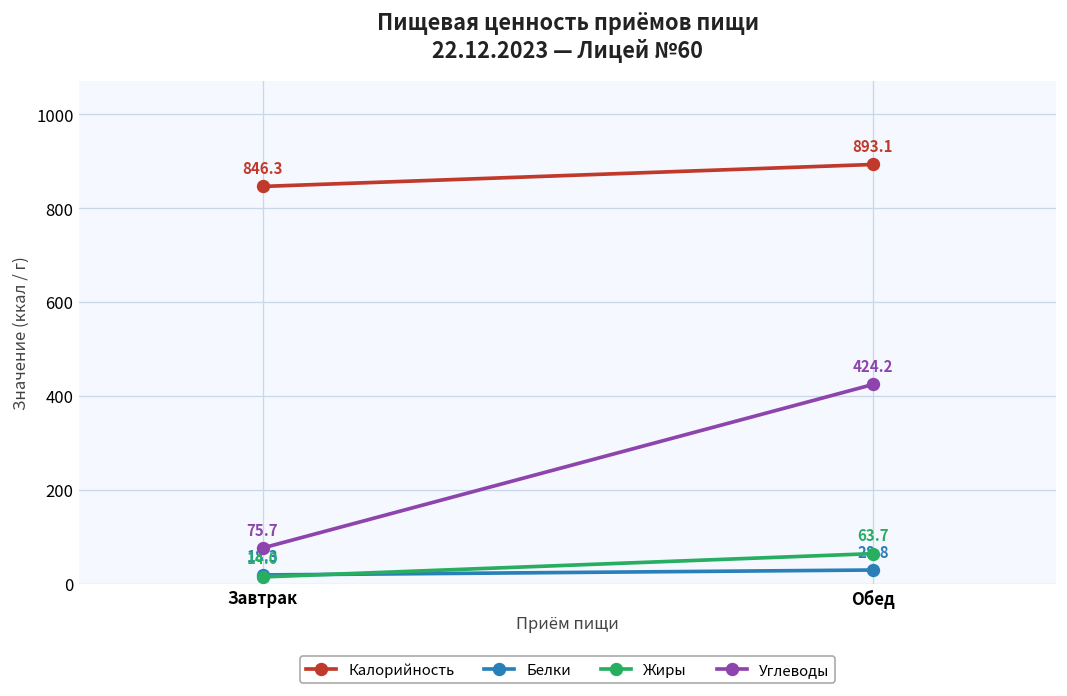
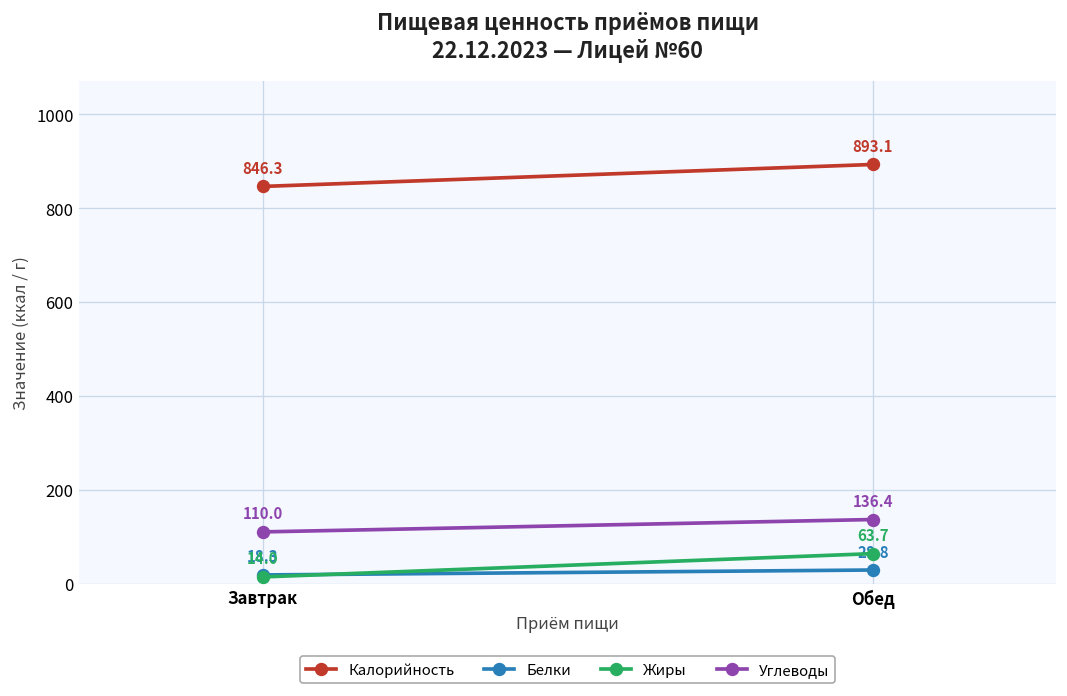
Углеводы, Завтрак: 75.7 -> 110.0
Углеводы, Обед: 424.2 -> 136.4
